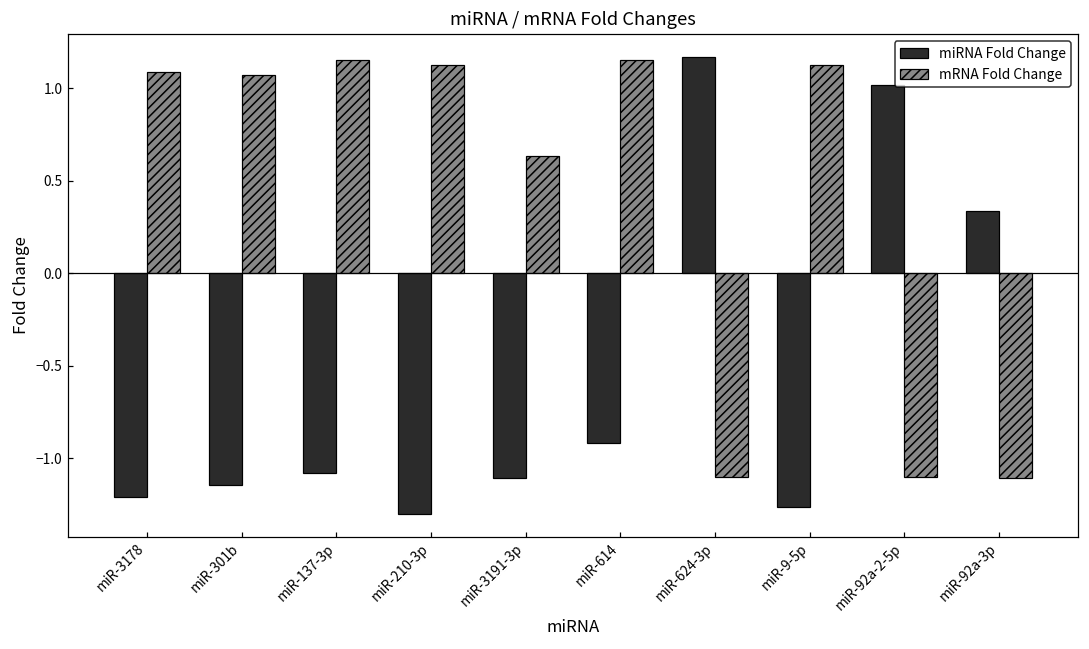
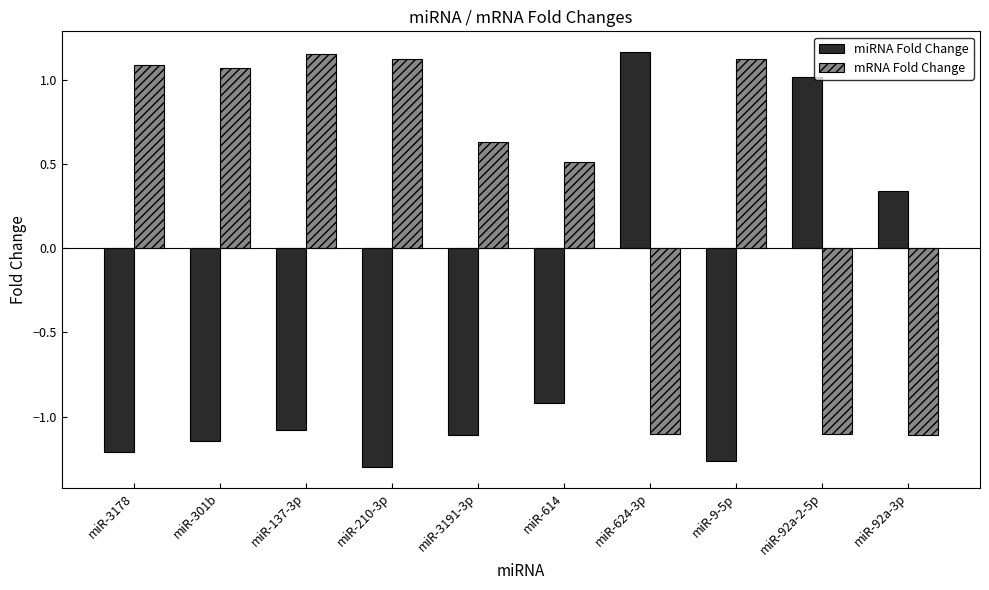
mRNA Fold Change, miR-614: 1.16 -> 0.51
